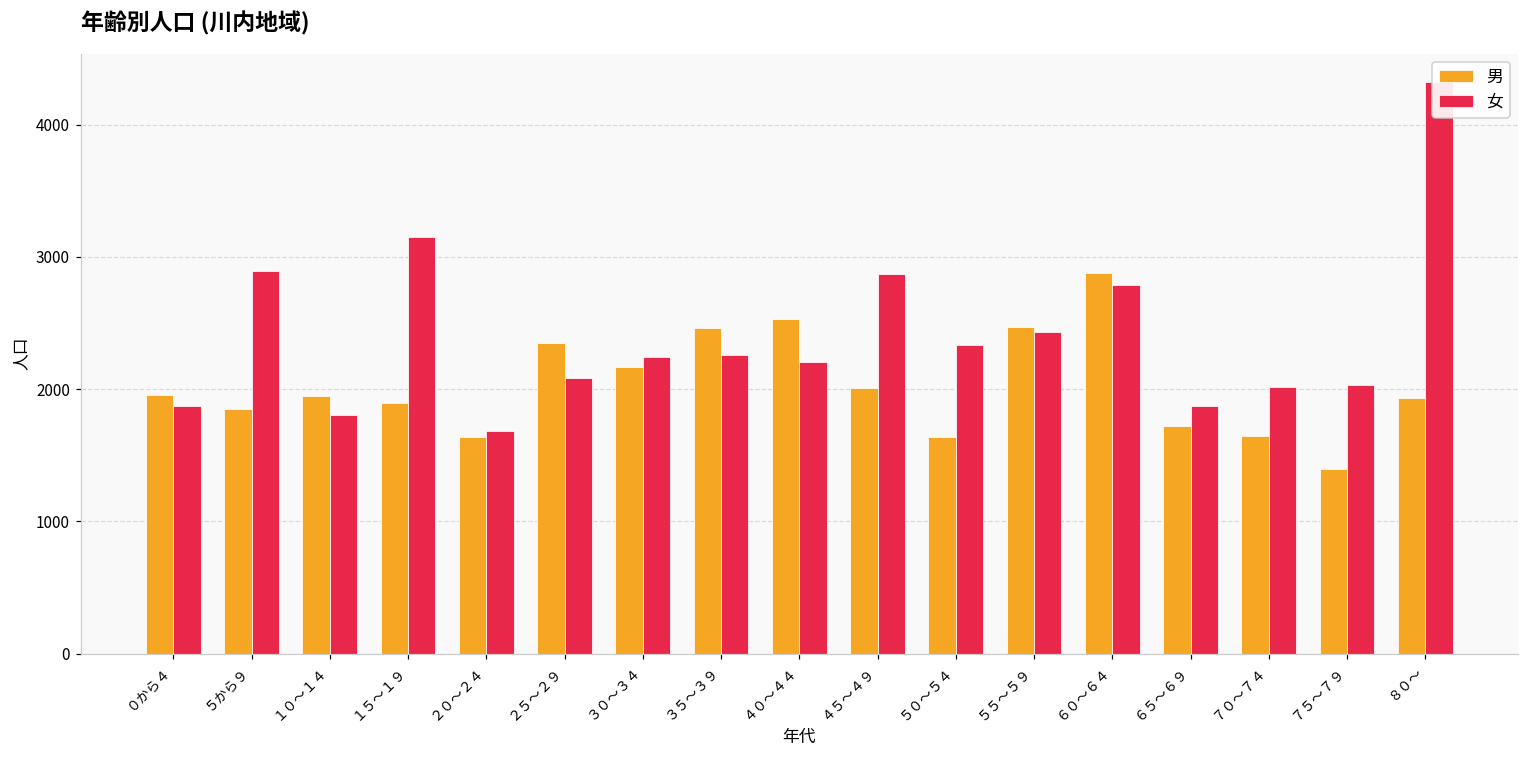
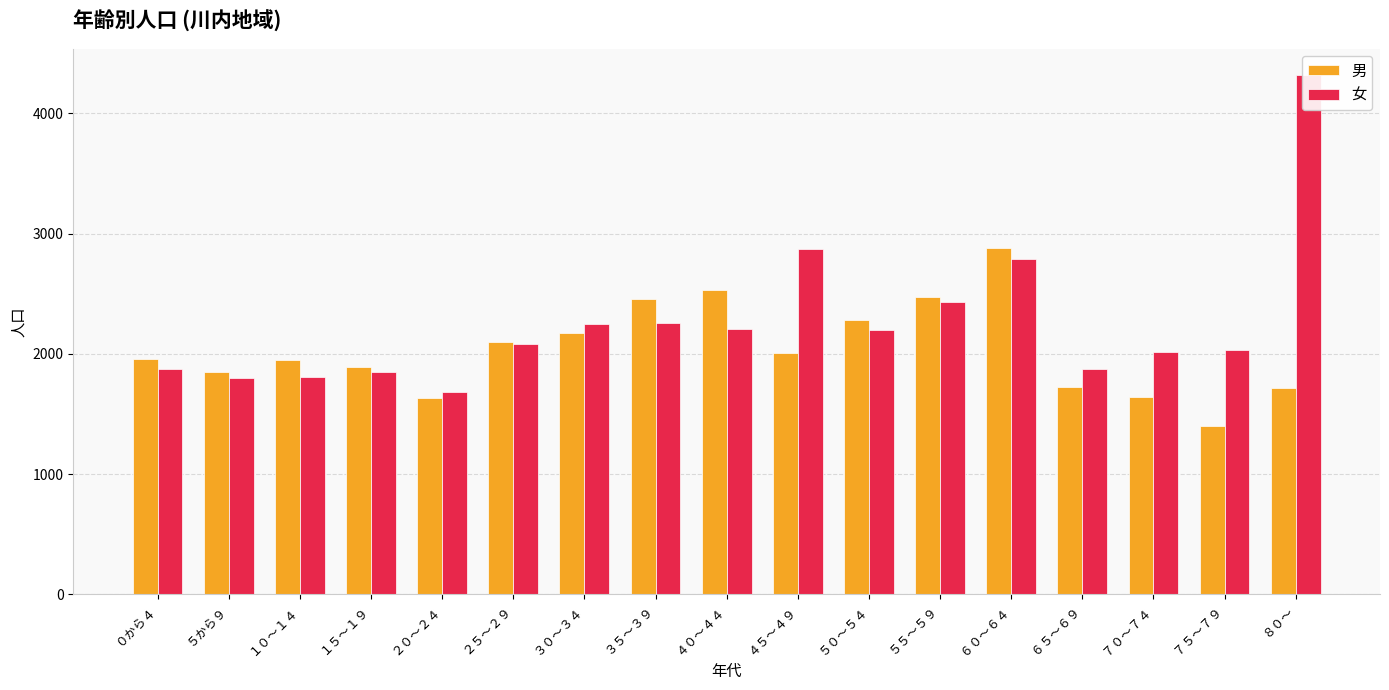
女, ５から９: 2900 -> 1800
女, １５～１９: 3150 -> 1850
男, ２５～２９: 2350 -> 2100
男, ５０～５４: 1640 -> 2280
女, ５０～５４: 2340 -> 2200
男, ８０～: 1930 -> 1710
